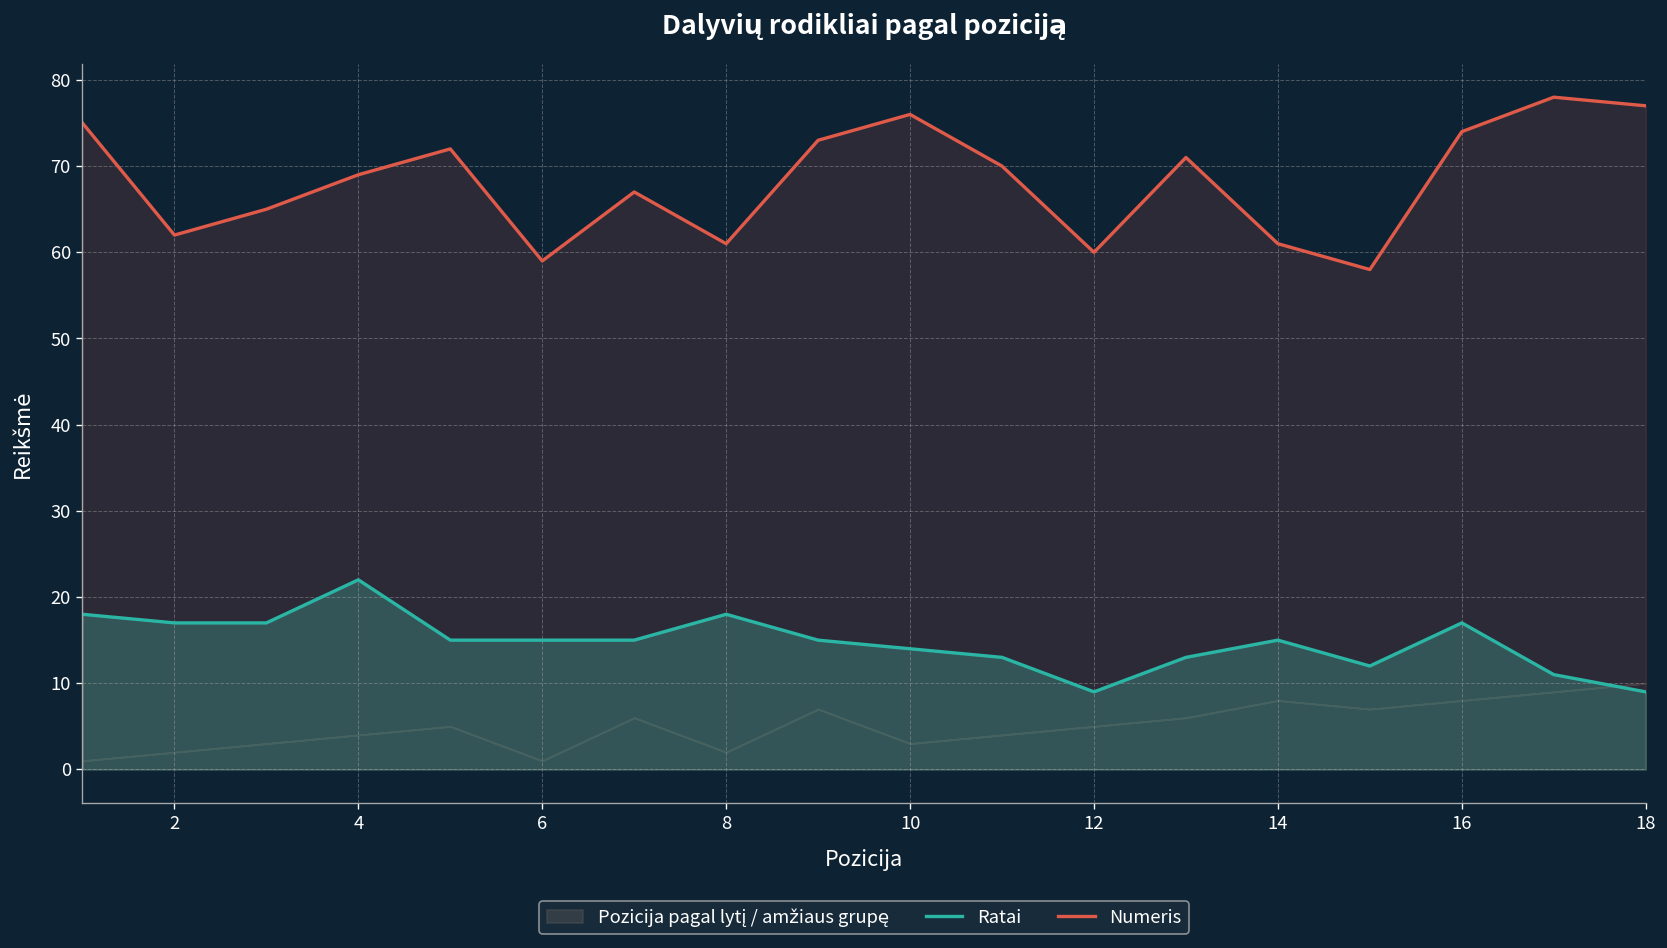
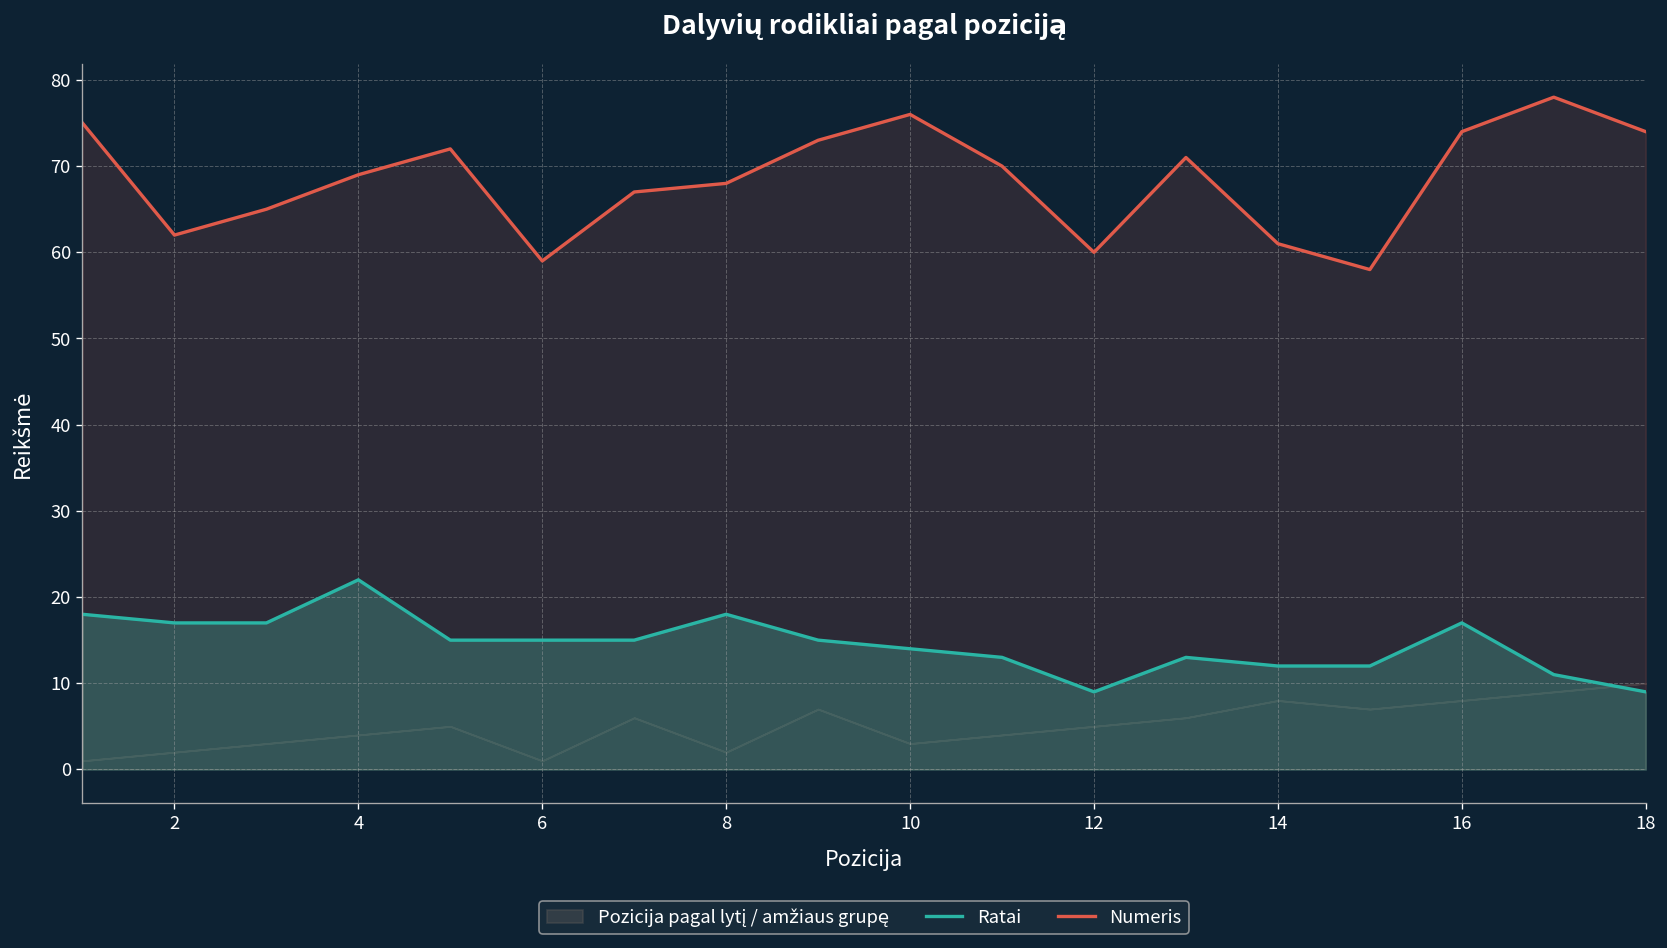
Numeris, 8: 61 -> 68
Ratai, 14: 15 -> 12
Numeris, 18: 77 -> 74
